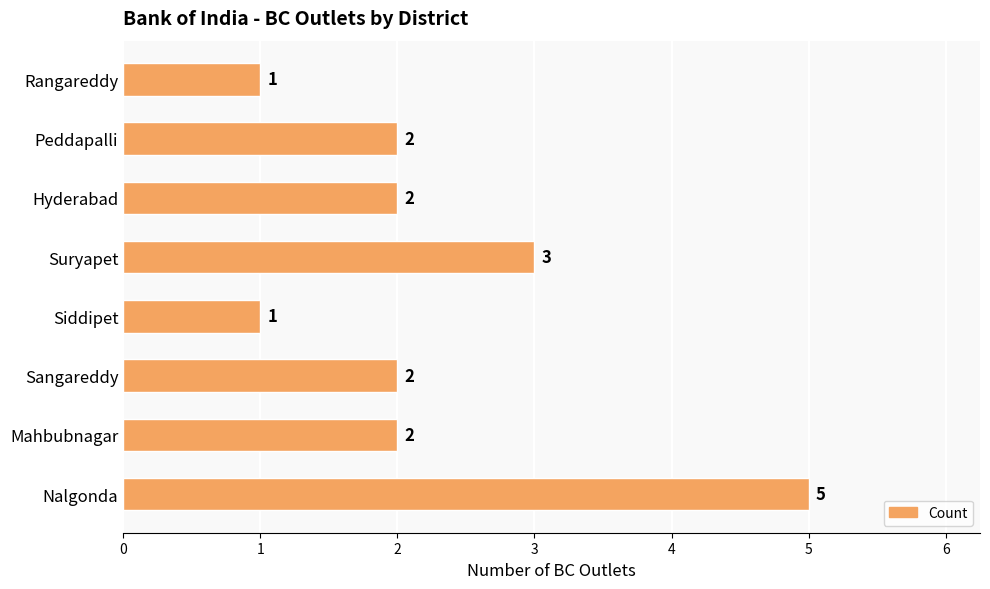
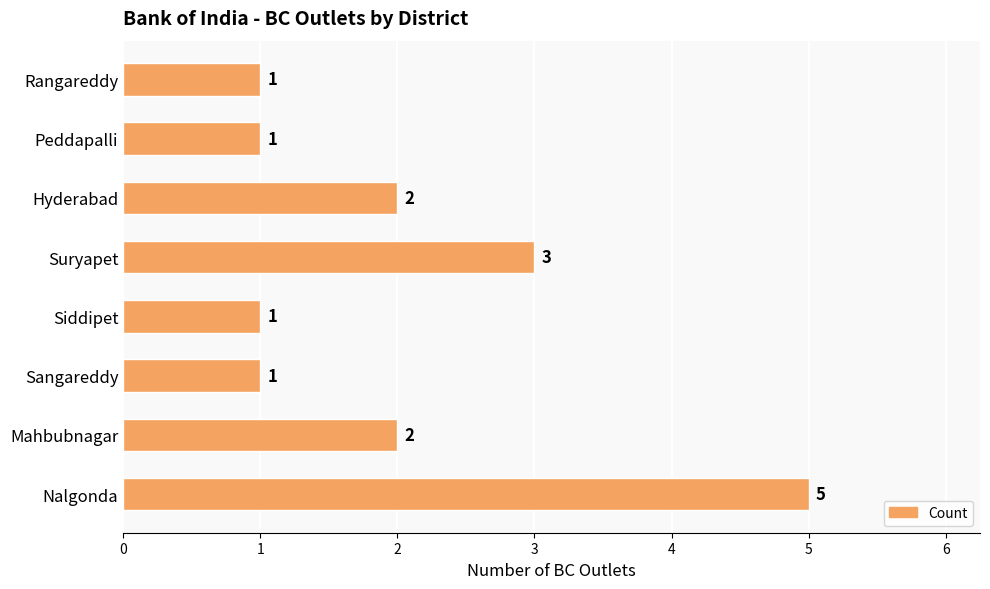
Peddapalli: 2 -> 1
Sangareddy: 2 -> 1
